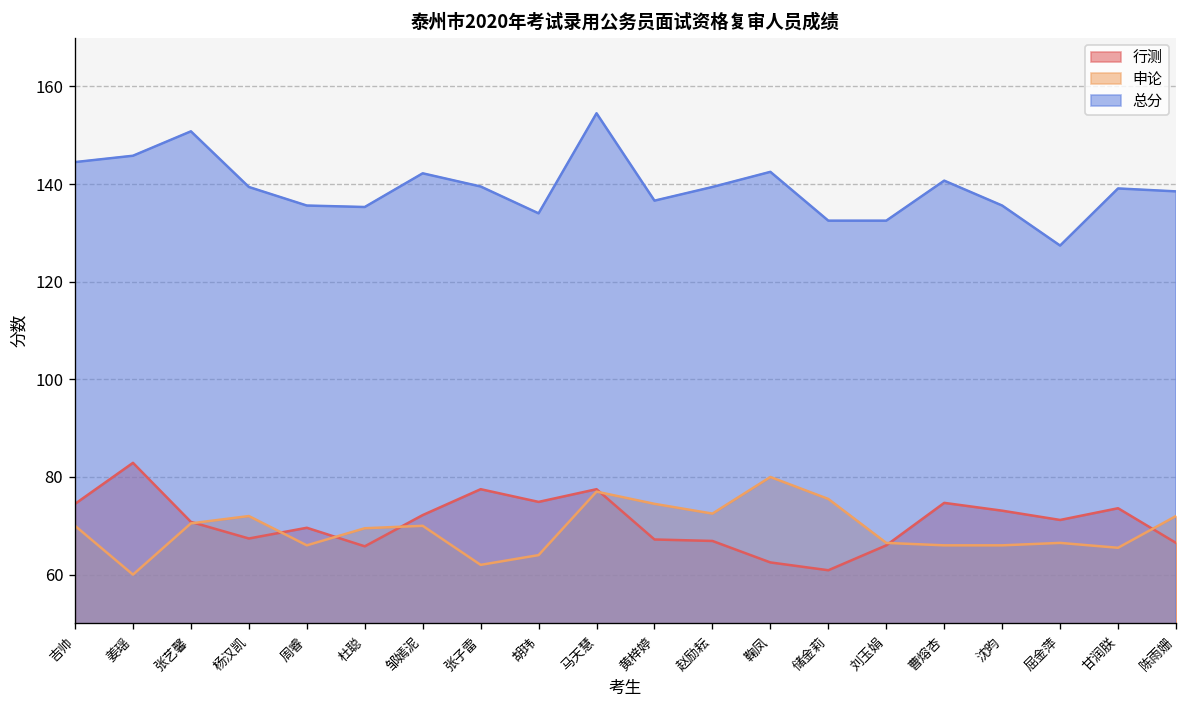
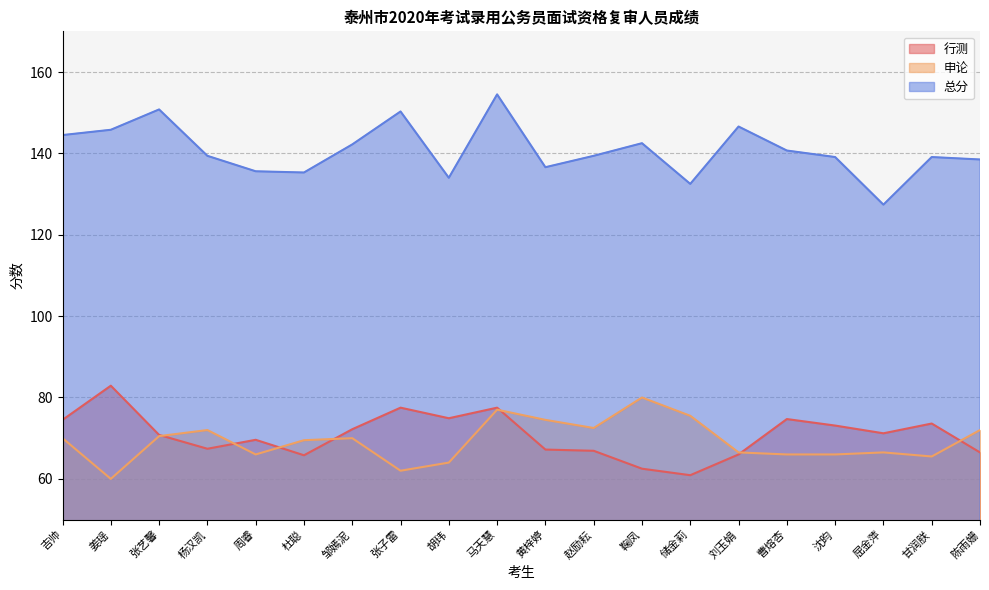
总分, 张子雷: 140 -> 150
总分, 刘玉娟: 133 -> 147
总分, 沈昀: 136 -> 139
